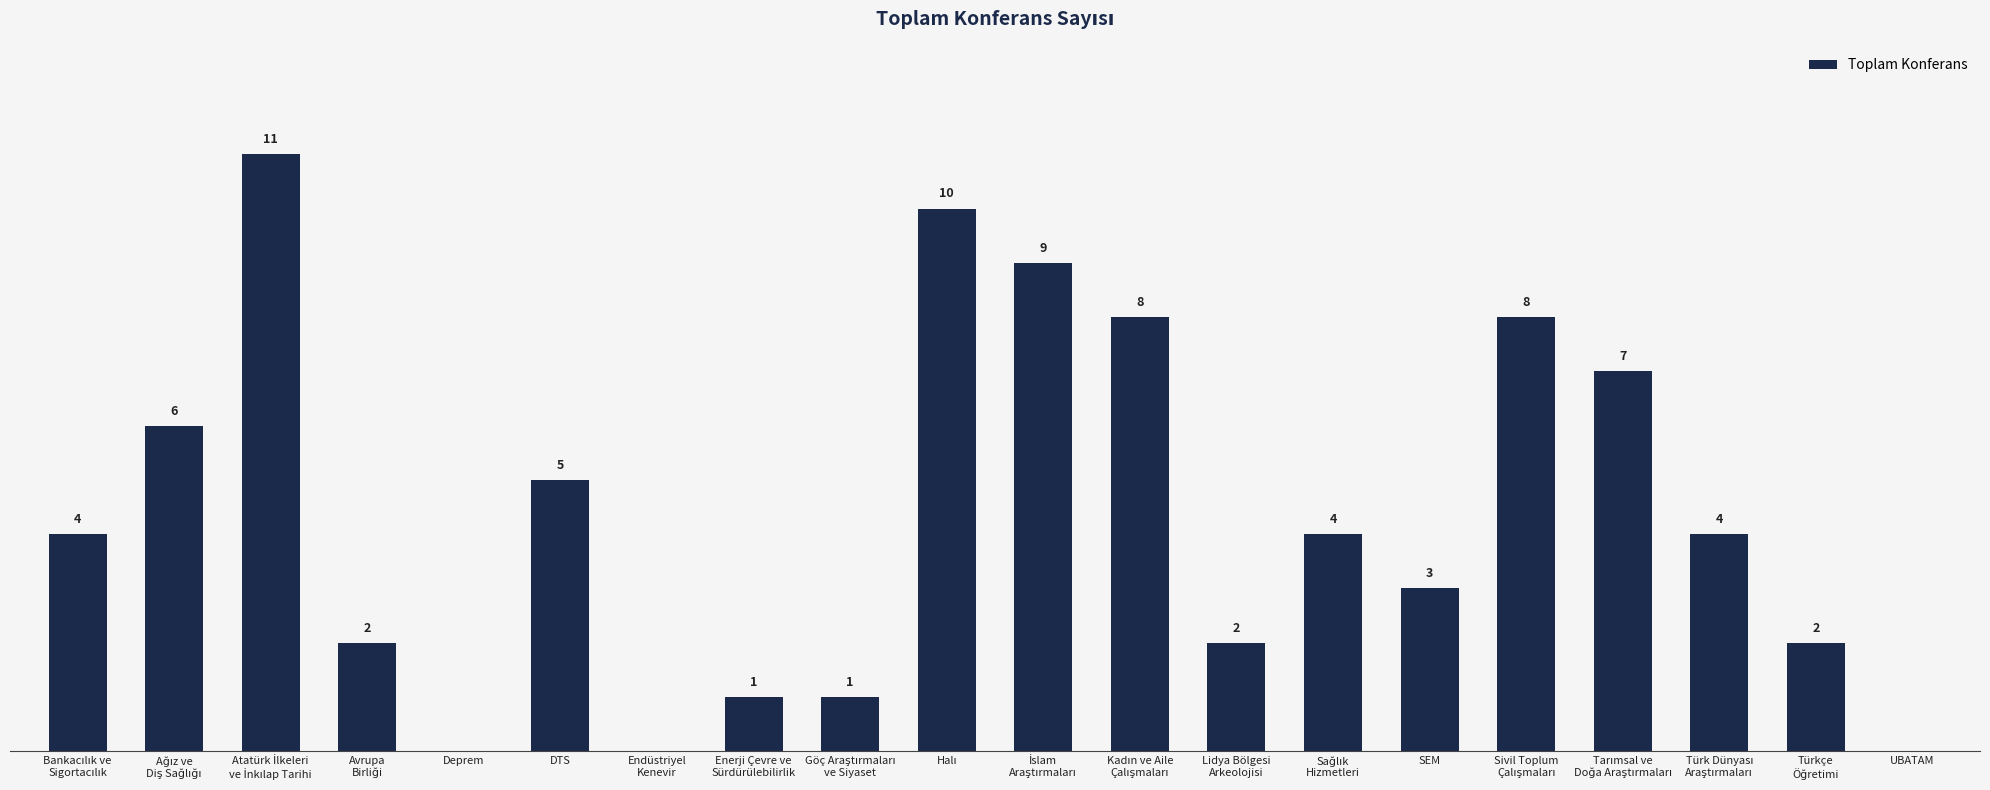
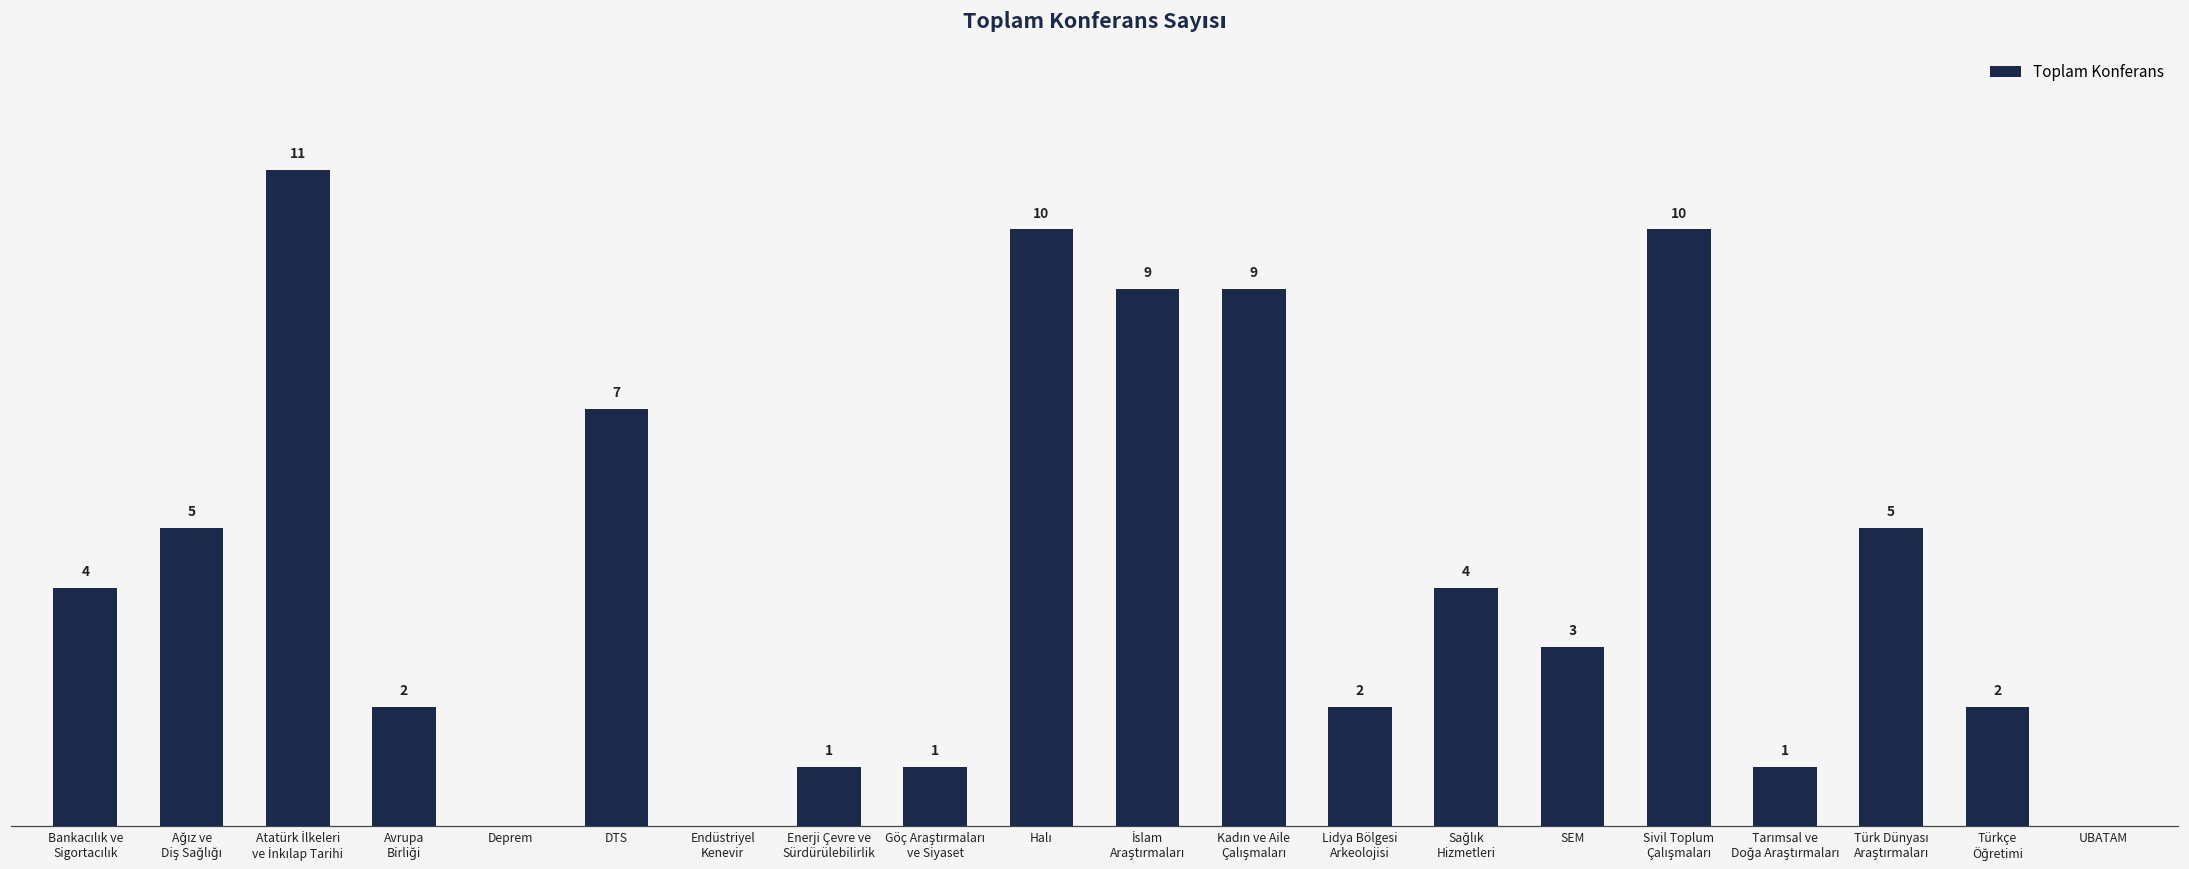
Ağız ve Diş Sağlığı: 6 -> 5
DTS: 5 -> 7
Kadın ve Aile Çalışmaları: 8 -> 9
Sivil Toplum Çalışmaları: 8 -> 10
Tarımsal ve Doğa Araştırmaları: 7 -> 1
Türk Dünyası Araştırmaları: 4 -> 5
